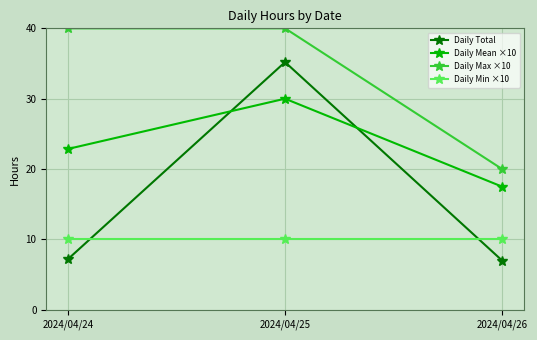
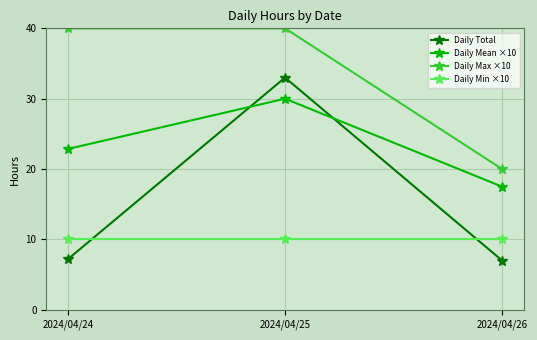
Daily Total, 2024/04/25: 35 -> 33
